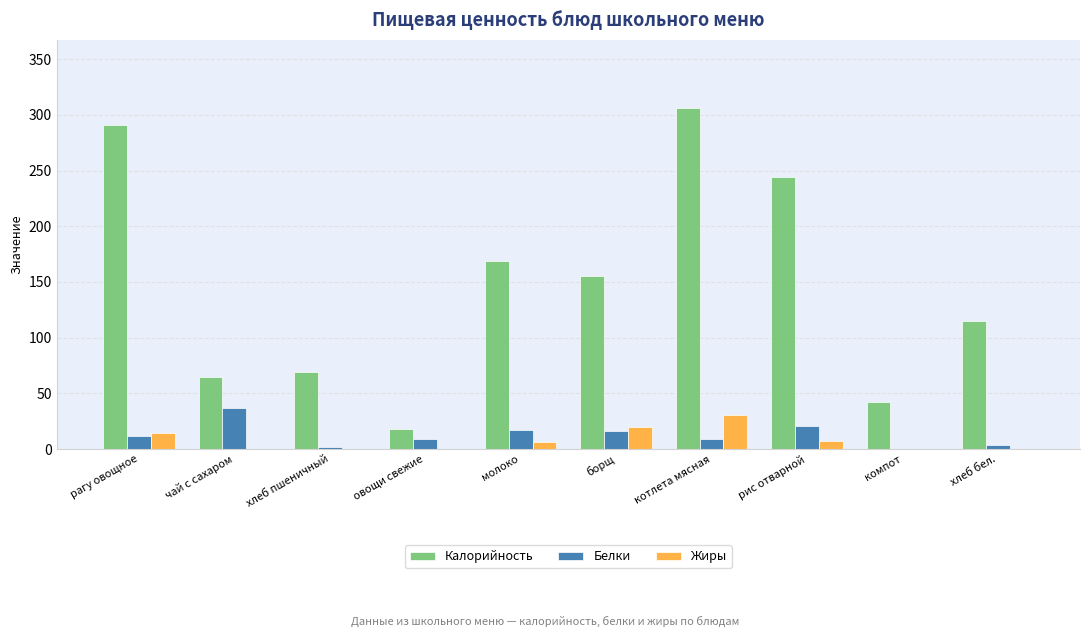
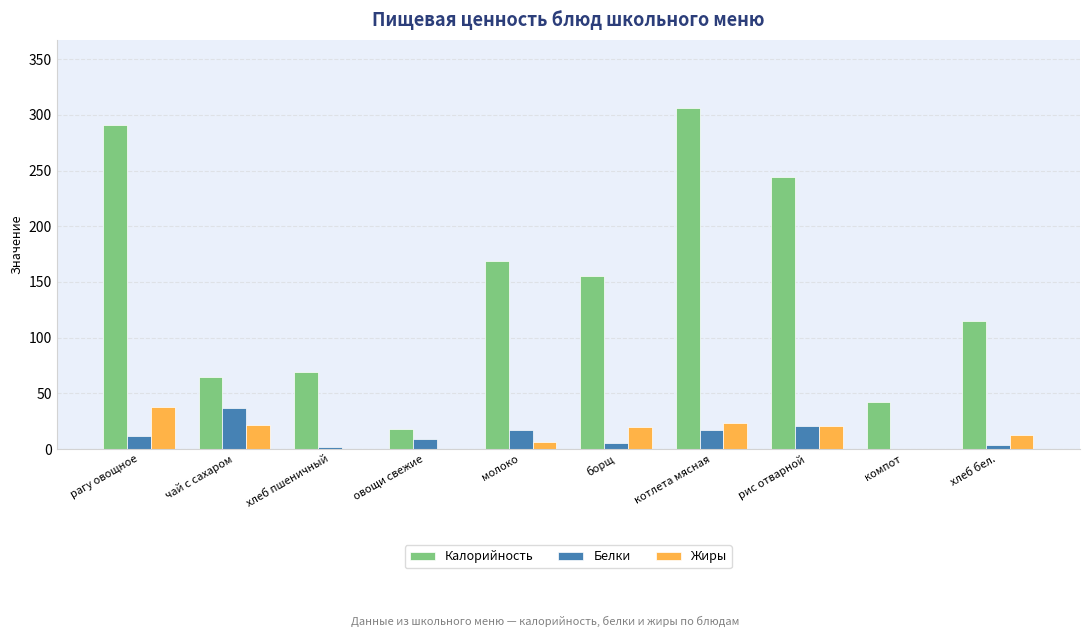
Жиры, рагу овощное: 15 -> 38
Жиры, чай с сахаром: 0 -> 22
Белки, борщ: 16 -> 5
Белки, котлета мясная: 9 -> 17
Жиры, котлета мясная: 31 -> 23
Жиры, рис отварной: 7 -> 20
Жиры, хлеб бел.: 0 -> 13
